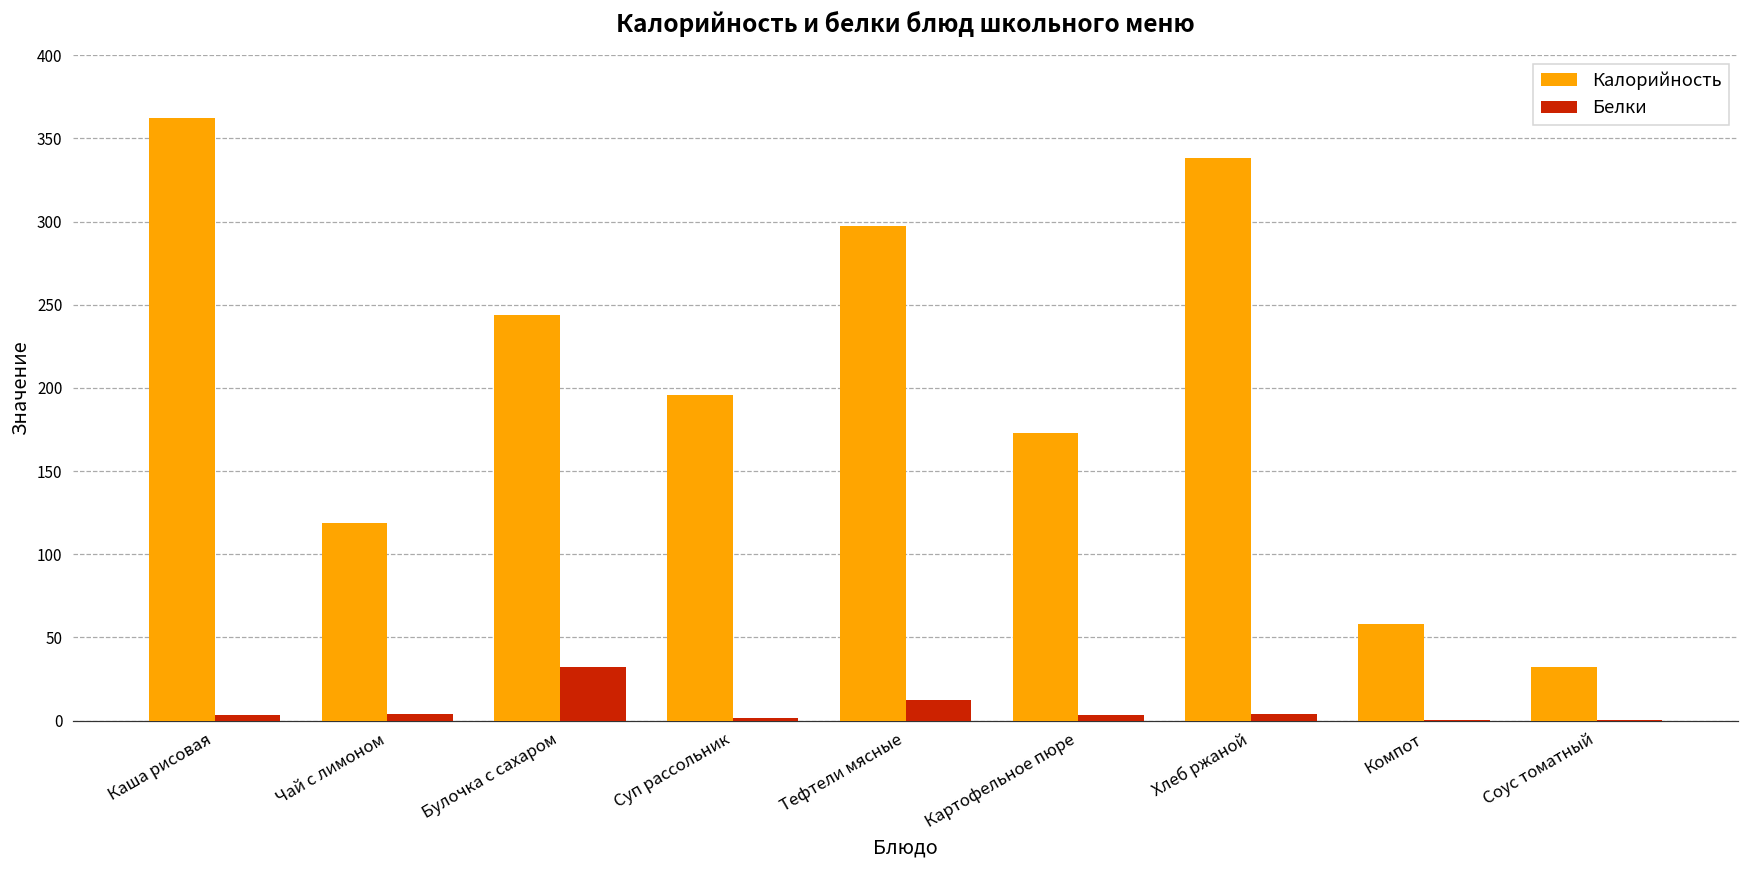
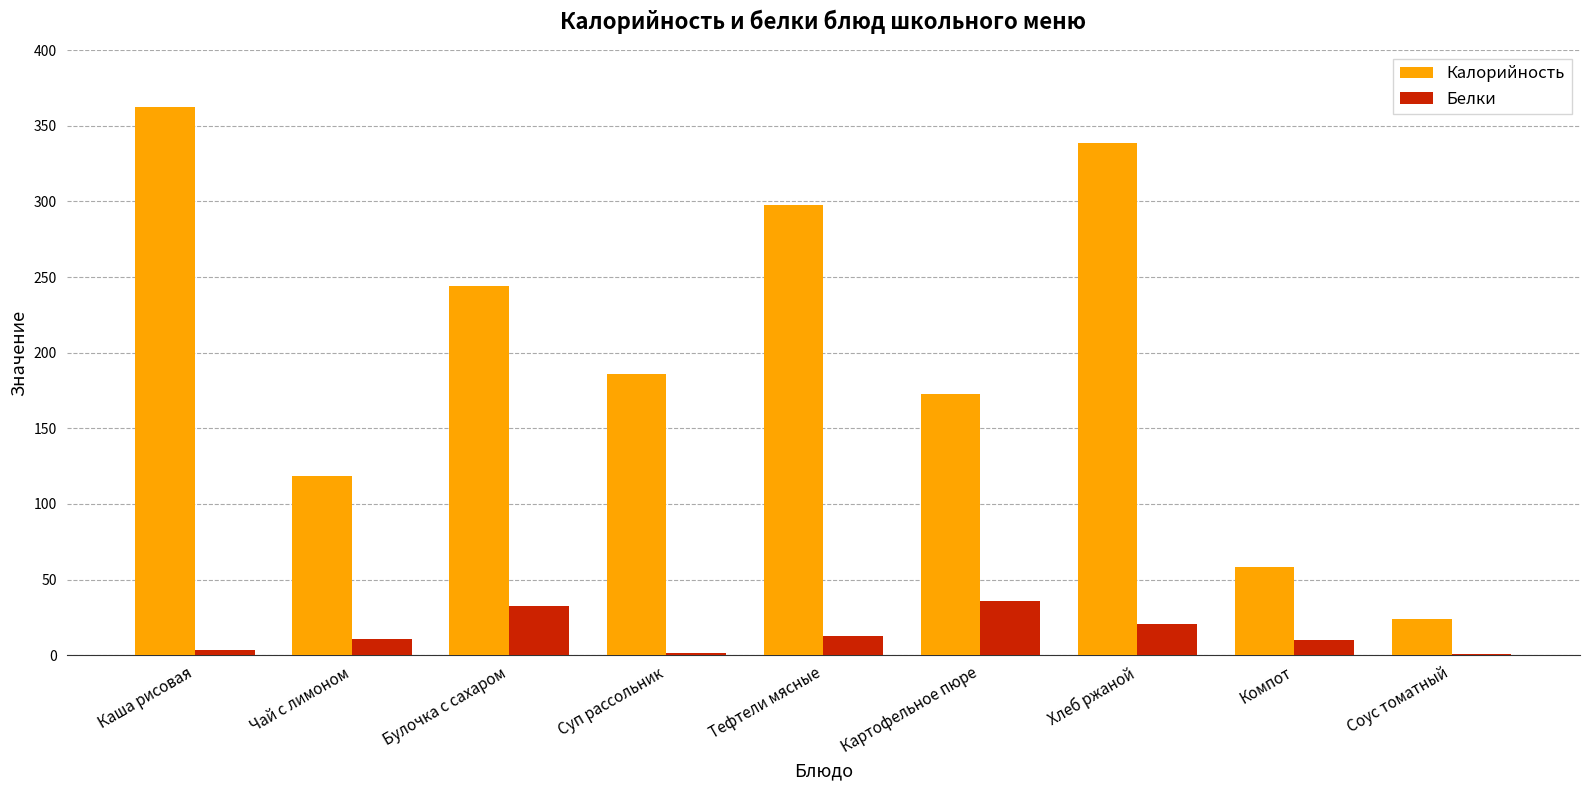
Белки, Чай с лимоном: 4 -> 10
Калорийность, Суп рассольник: 196 -> 186
Белки, Картофельное пюре: 3 -> 36
Белки, Хлеб ржаной: 4 -> 21
Белки, Компот: 0 -> 10
Калорийность, Соус томатный: 32 -> 24
